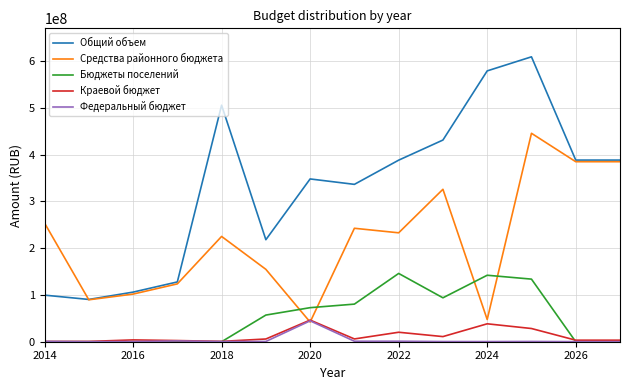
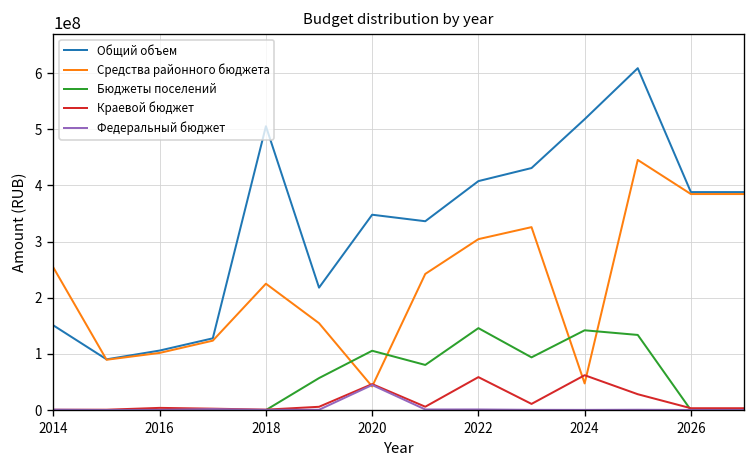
Общий объем, 2014: 100000000 -> 150000000
Бюджеты поселений, 2020: 70000000 -> 110000000
Общий объем, 2022: 390000000 -> 410000000
Средства районного бюджета, 2022: 230000000 -> 300000000
Краевой бюджет, 2022: 20000000 -> 60000000
Общий объем, 2024: 580000000 -> 520000000
Краевой бюджет, 2024: 40000000 -> 60000000
